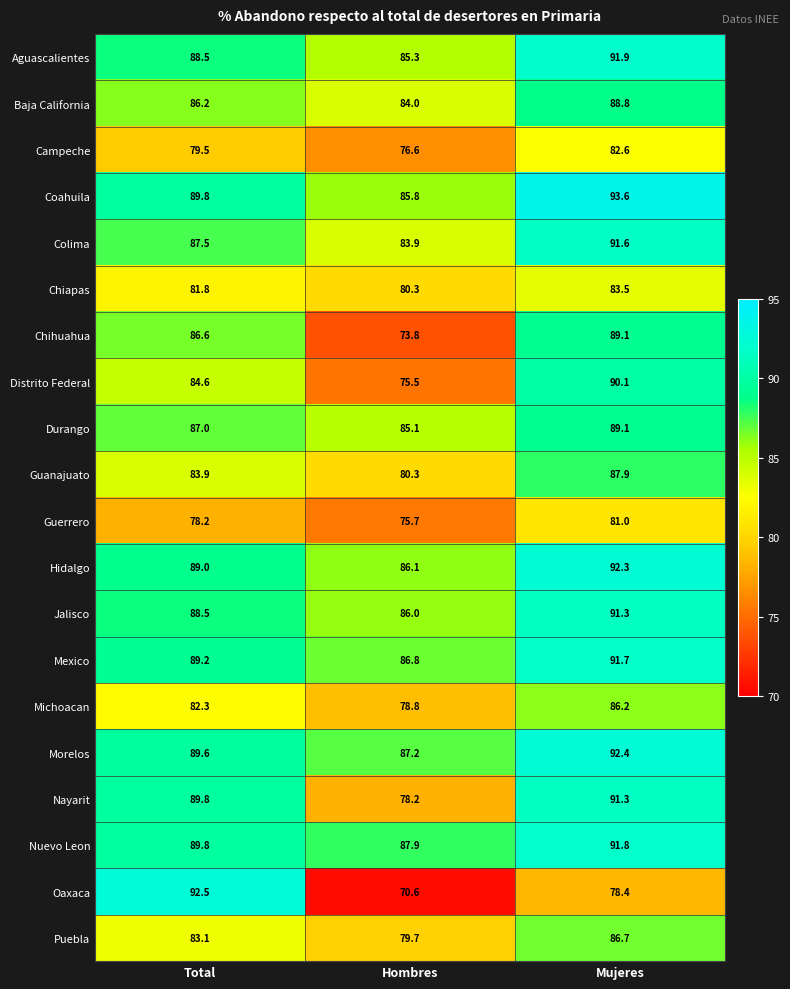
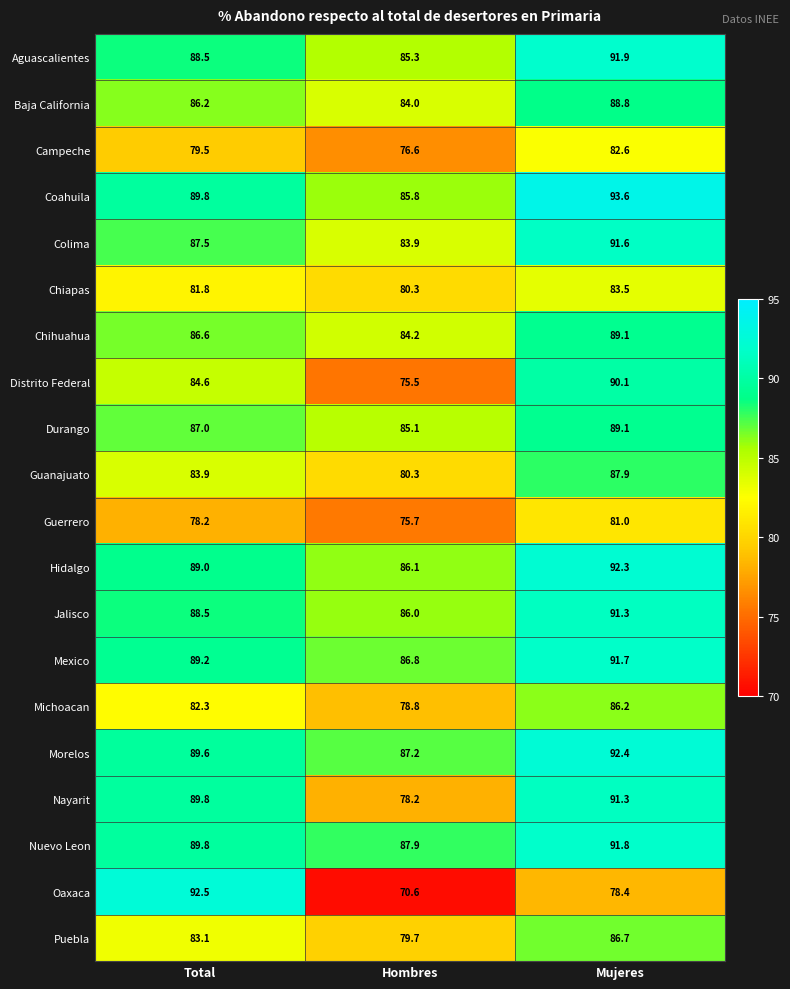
Chihuahua, Hombres: 73.8 -> 84.2
